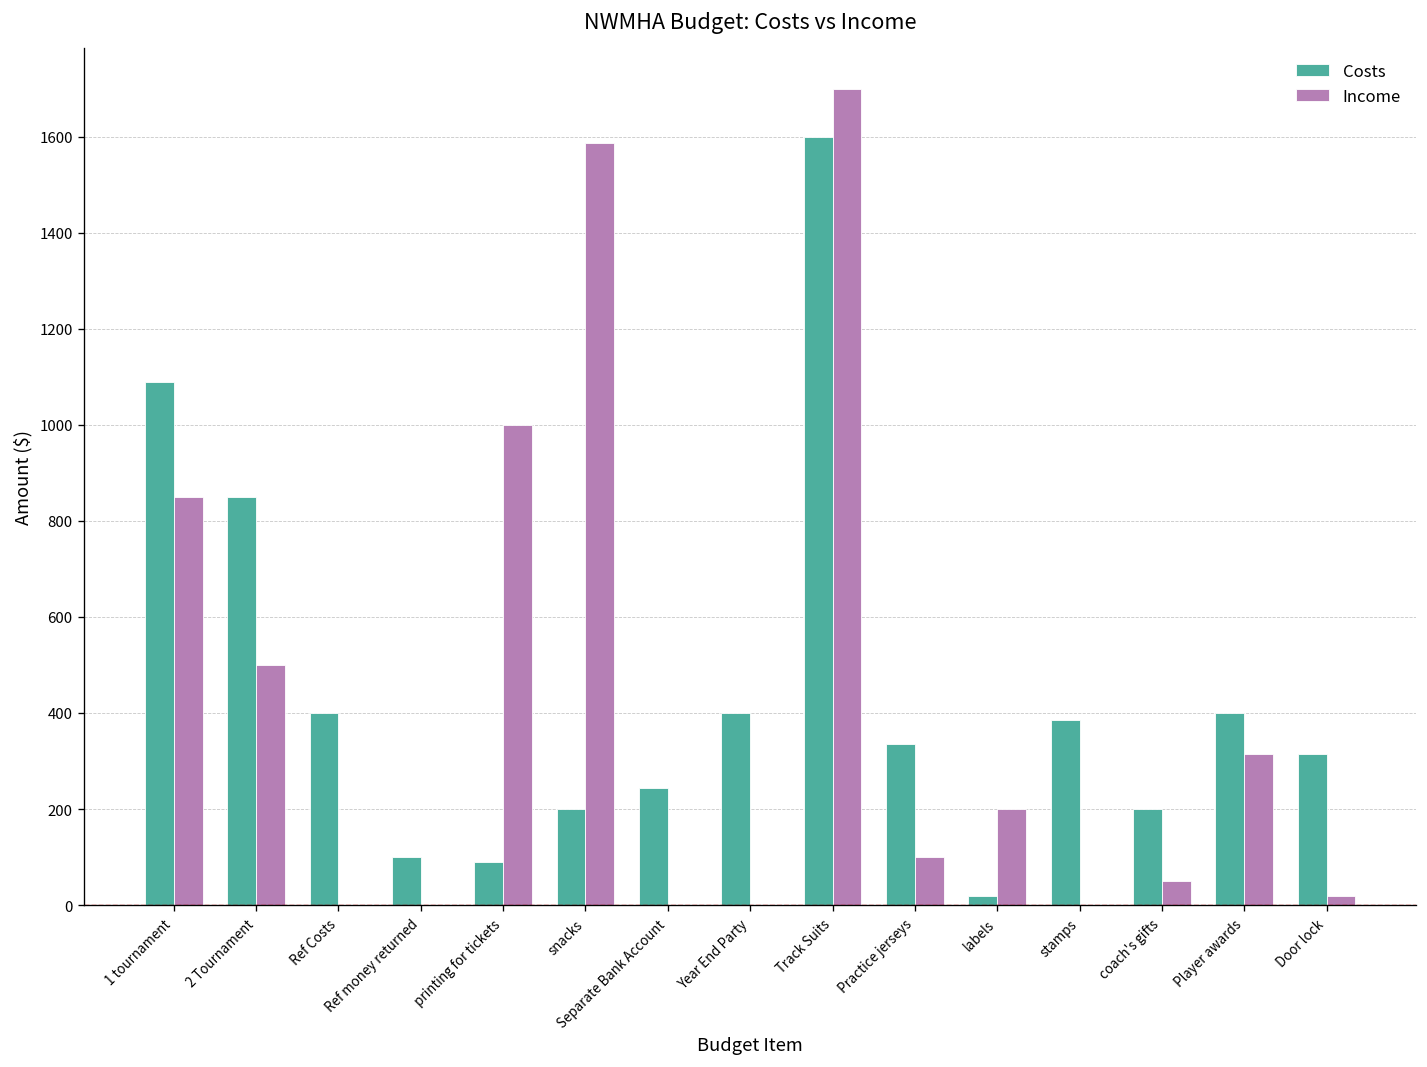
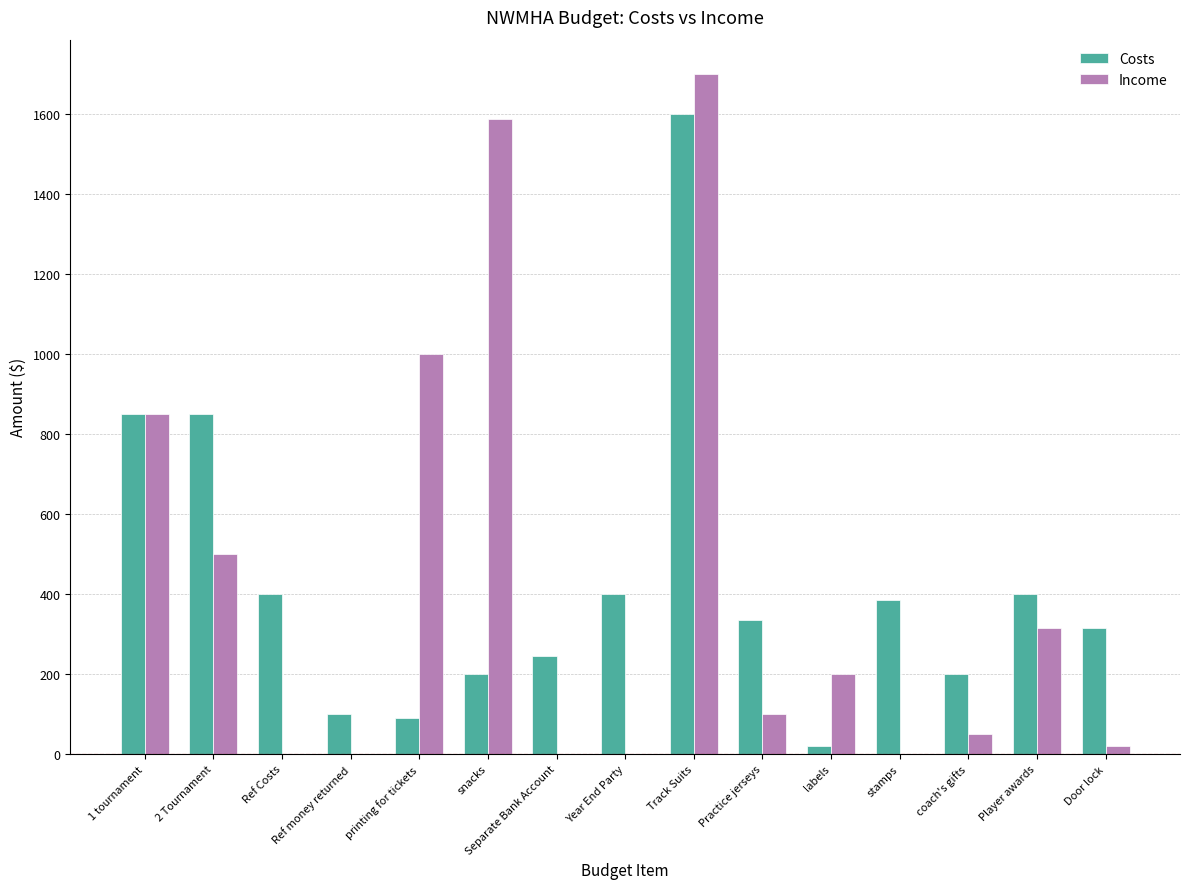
Costs, 1 tournament: 1090 -> 850
